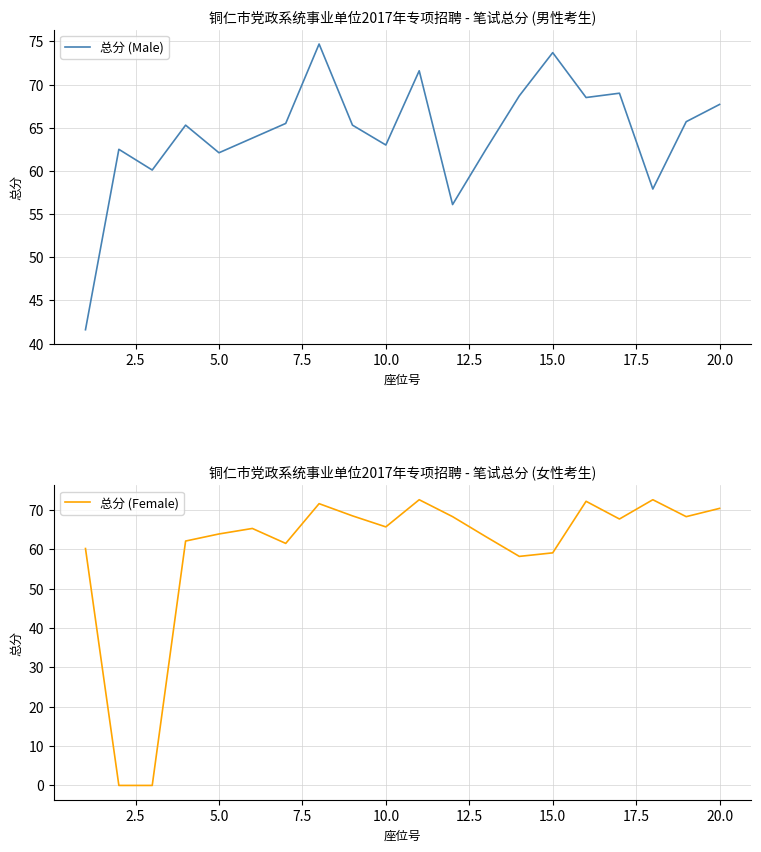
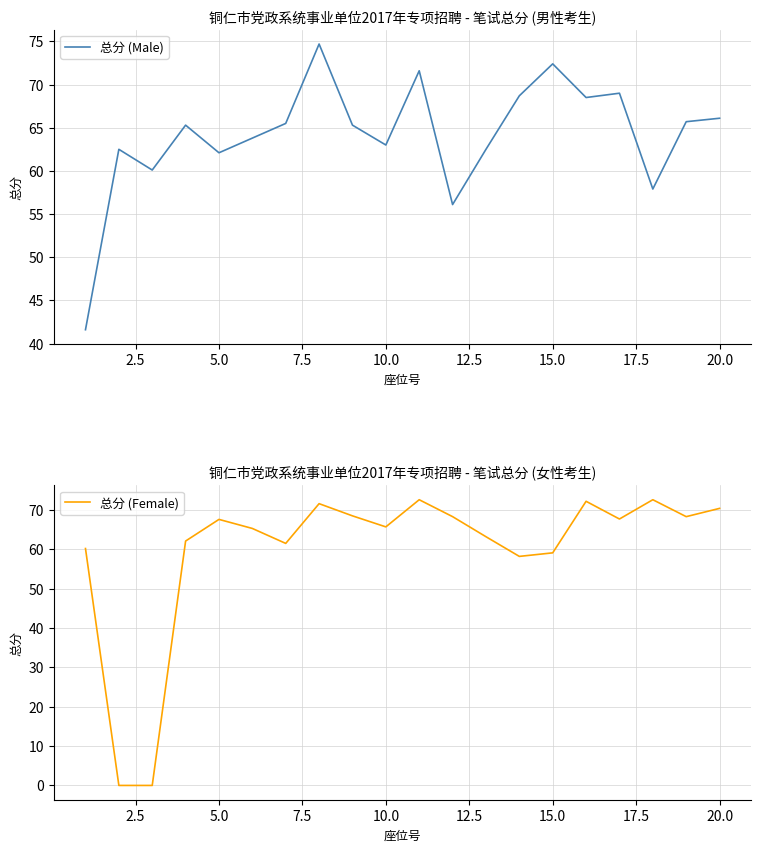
铜仁市党政系统事业单位2017年专项招聘 - 笔试总分 (男性考生), 15.0: 74 -> 72
铜仁市党政系统事业单位2017年专项招聘 - 笔试总分 (男性考生), 20.0: 68 -> 66
铜仁市党政系统事业单位2017年专项招聘 - 笔试总分 (女性考生), 5.0: 64 -> 68
